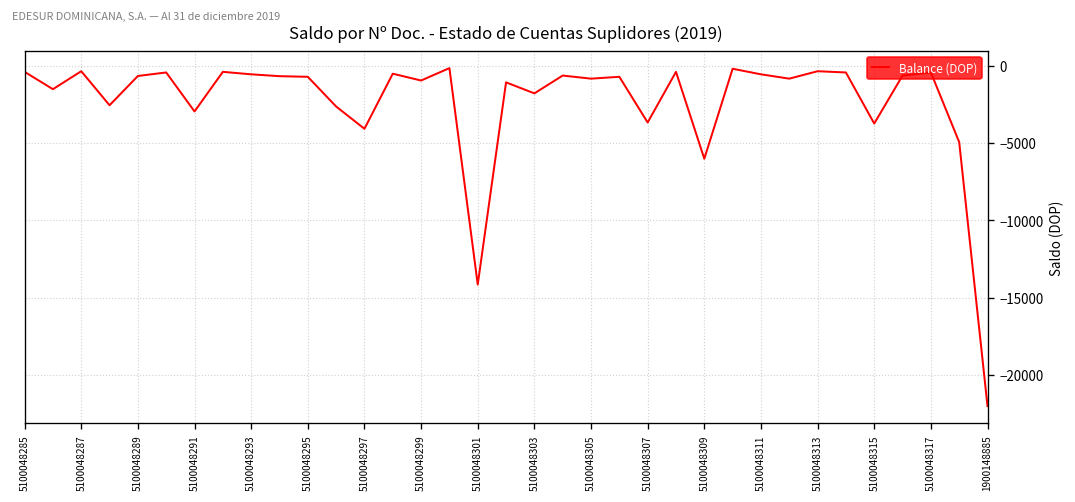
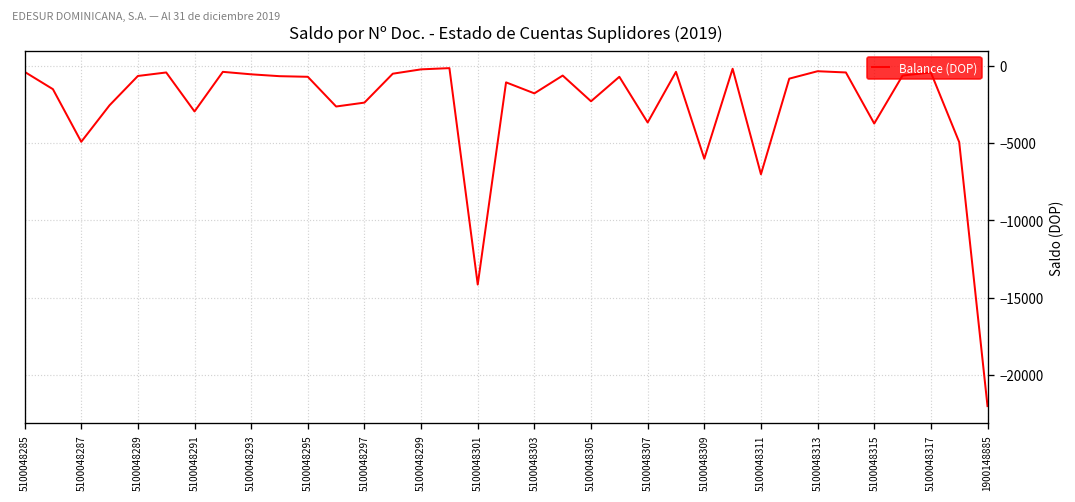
5100048287: -400 -> -4900
5100048297: -4100 -> -2400
5100048299: -1000 -> -200
5100048305: -800 -> -2300
5100048311: -600 -> -7000
